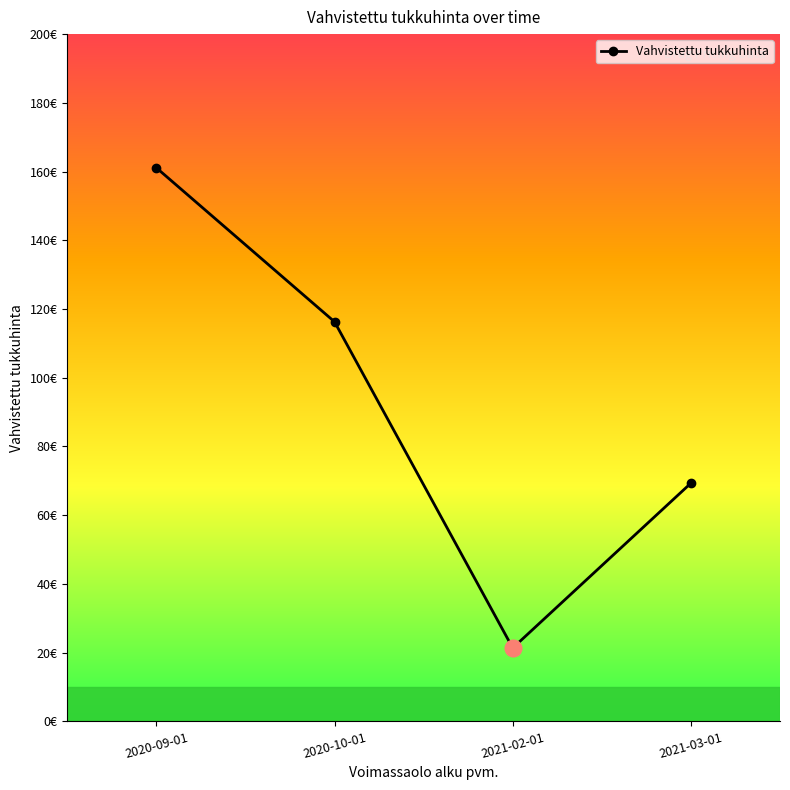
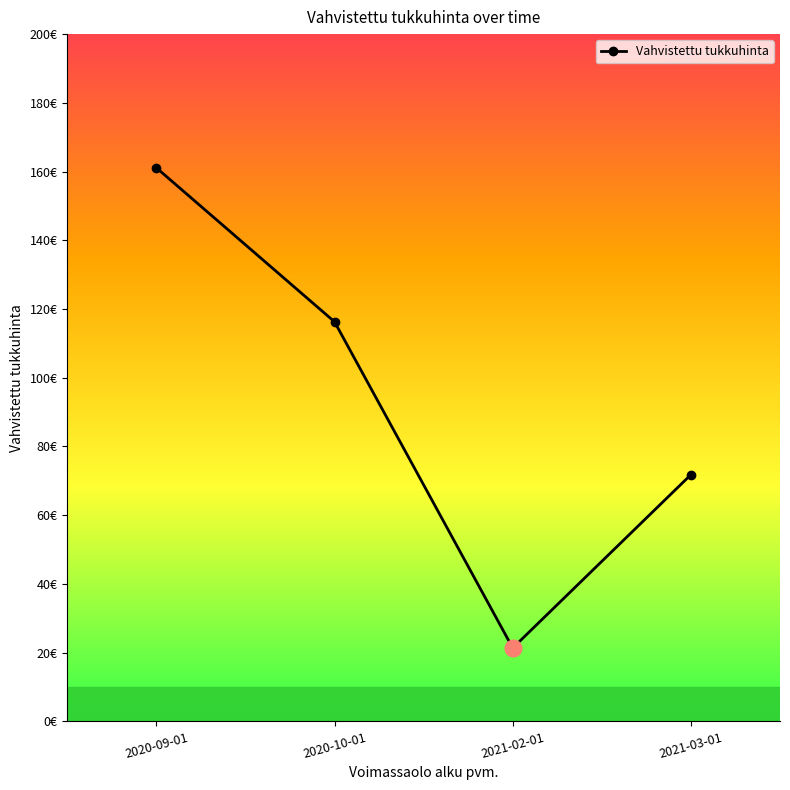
Vahvistettu tukkuhinta, 2021-03-01: 69€ -> 72€
